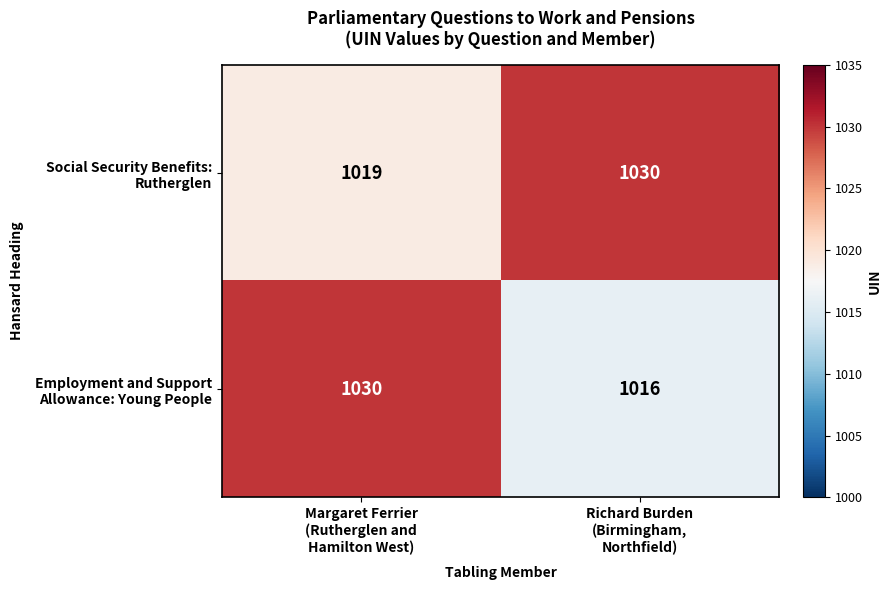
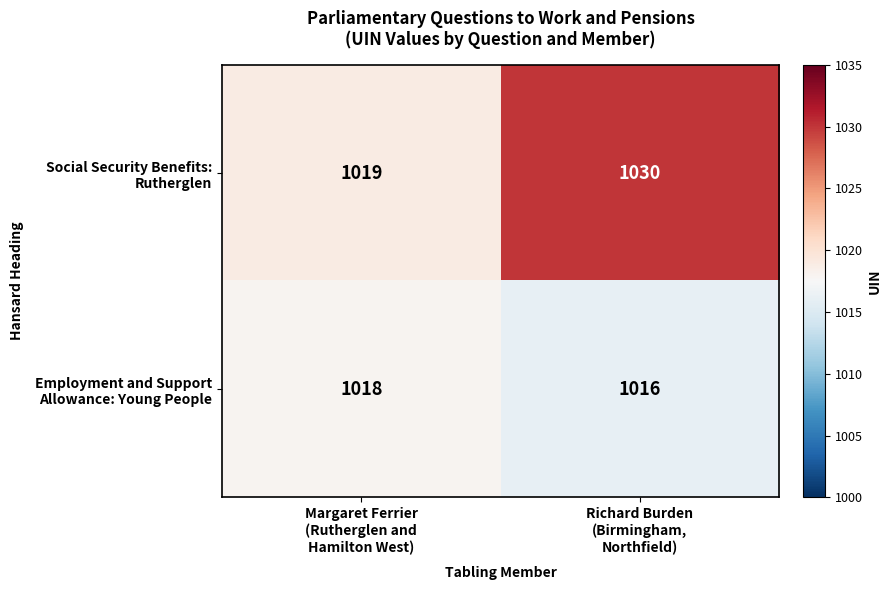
Employment and Support Allowance: Young People, Margaret Ferrier (Rutherglen and Hamilton West): 1030 -> 1018
